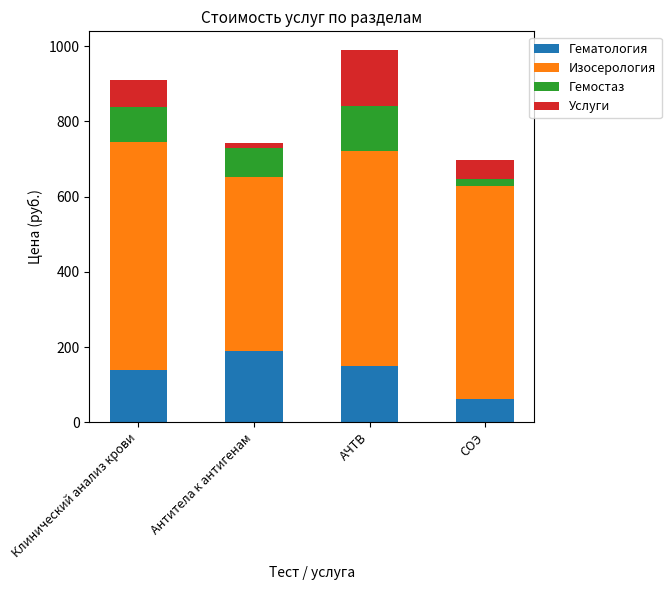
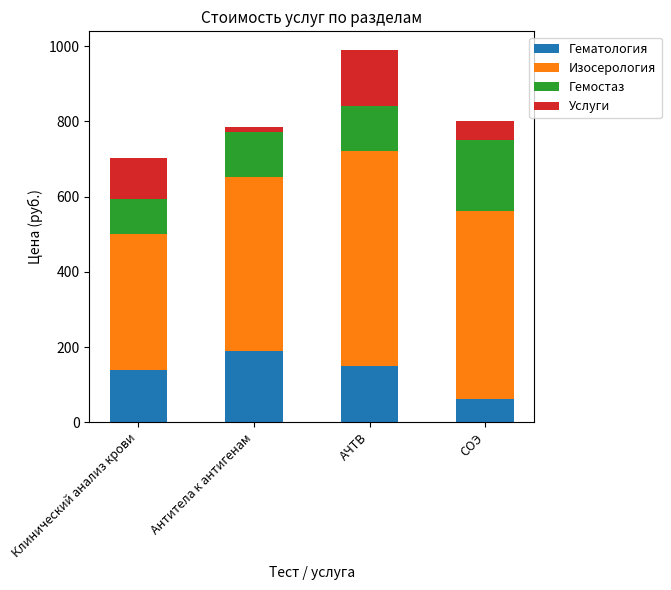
Изосерология, Клинический анализ крови: 610 -> 360
Услуги, Клинический анализ крови: 70 -> 110
Гемостаз, Антитела к антигенам: 80 -> 120
Изосерология, СОЭ: 570 -> 500
Гемостаз, СОЭ: 20 -> 190
